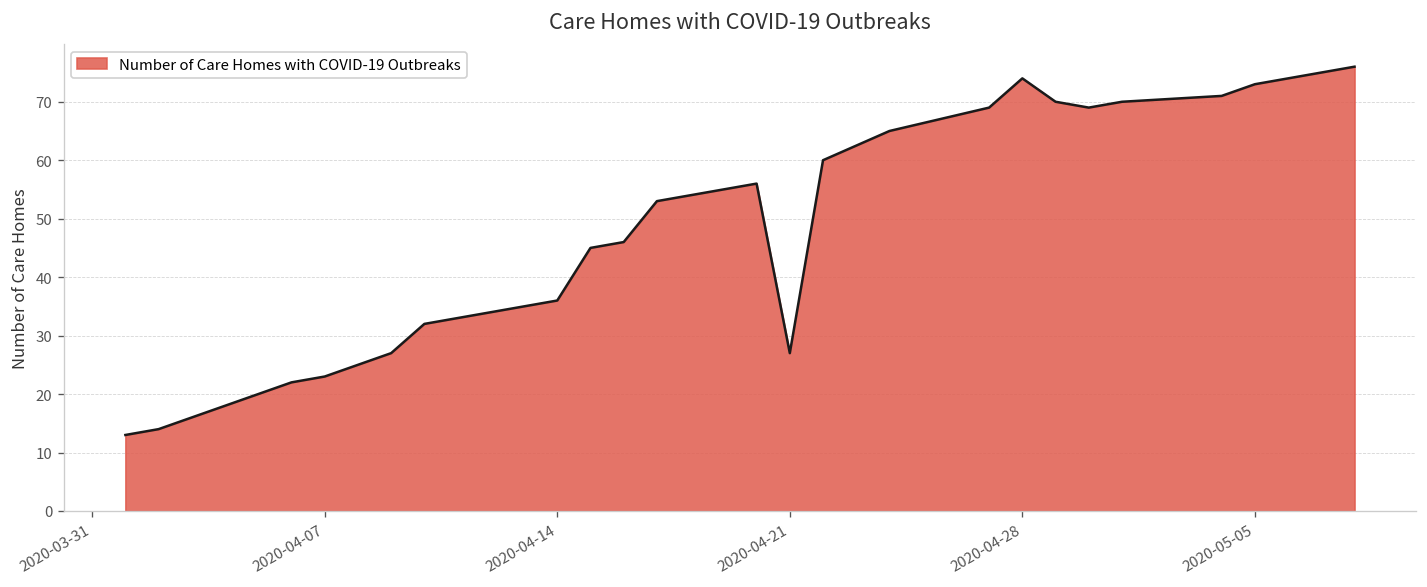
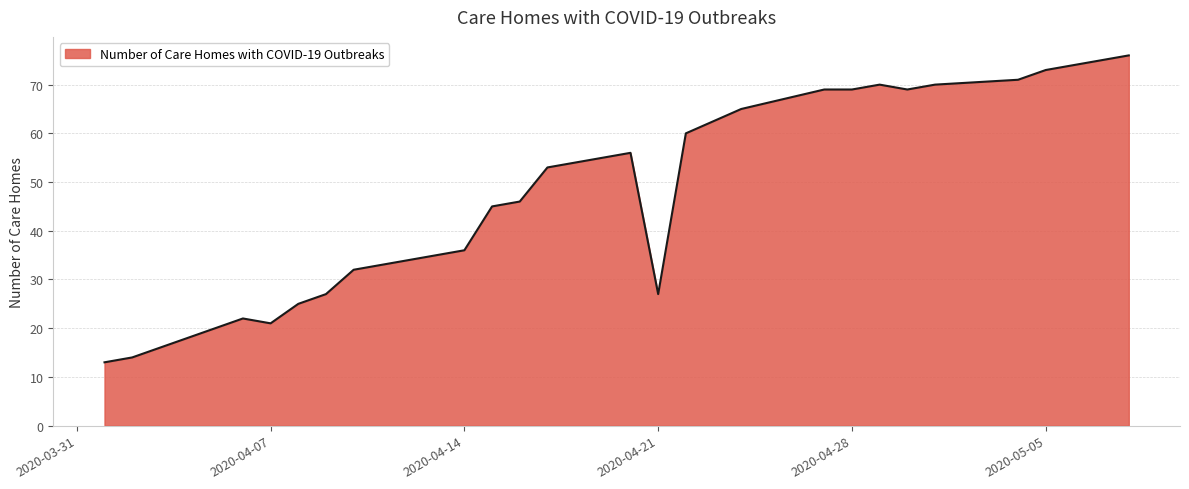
2020-04-07: 23 -> 21
2020-04-28: 74 -> 69
